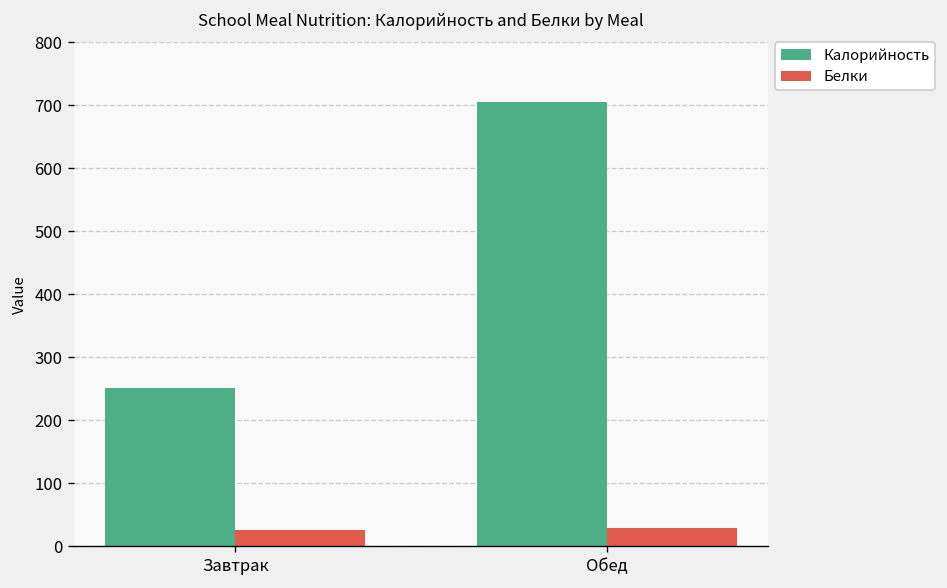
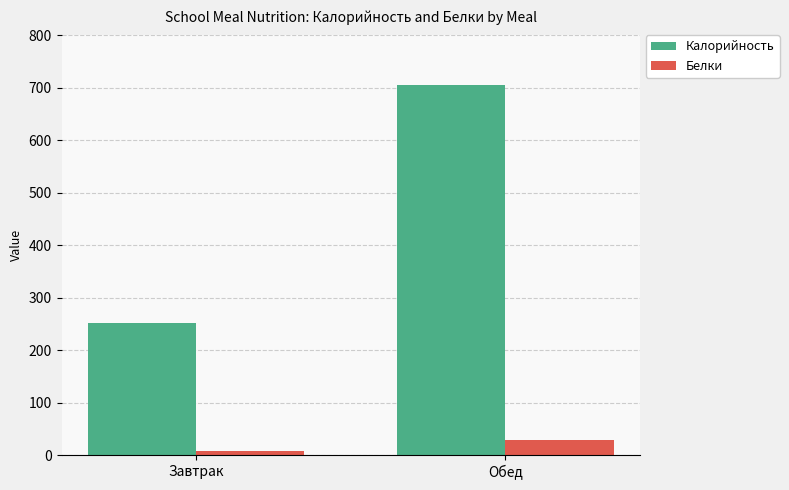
Белки, Завтрак: 30 -> 10
